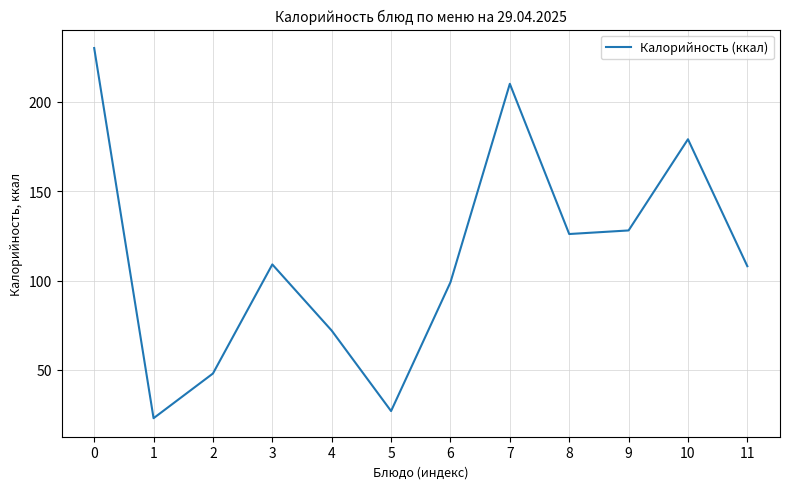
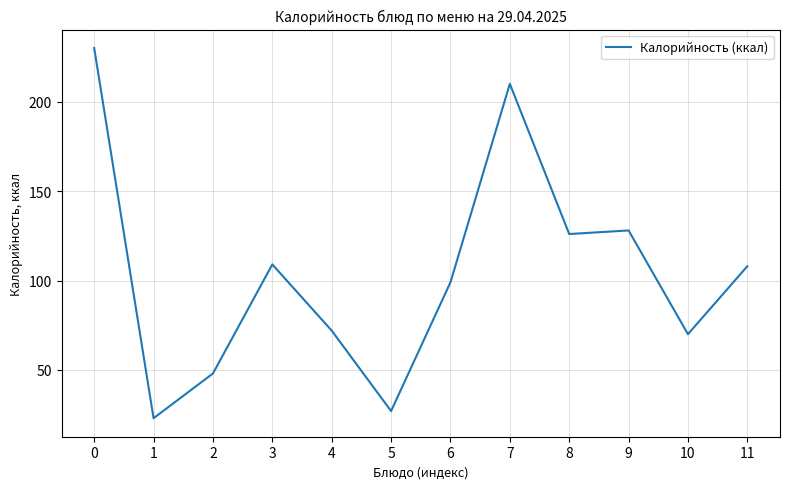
10: 179 -> 70
